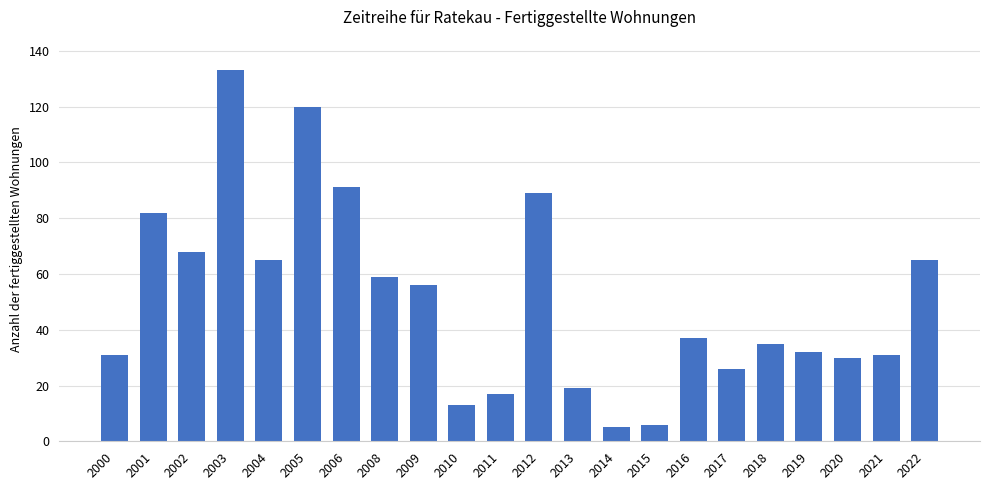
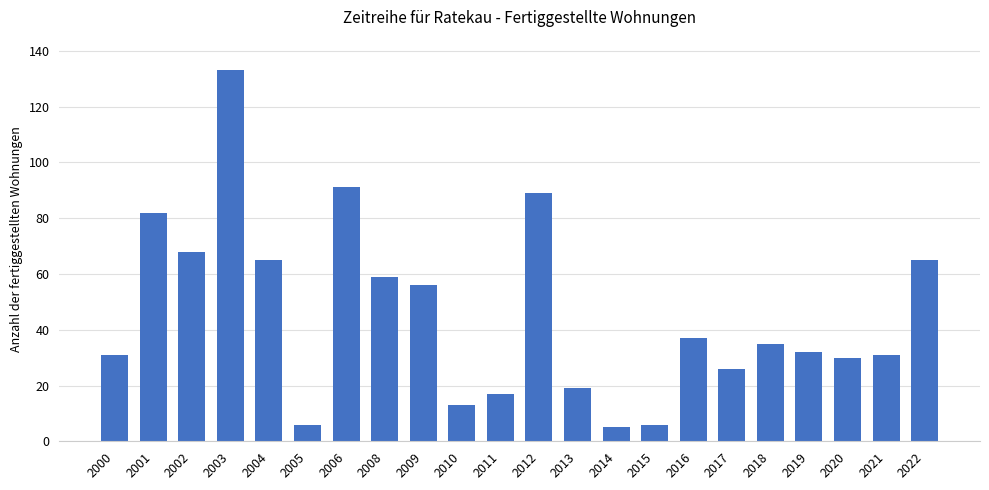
2005: 120 -> 6
